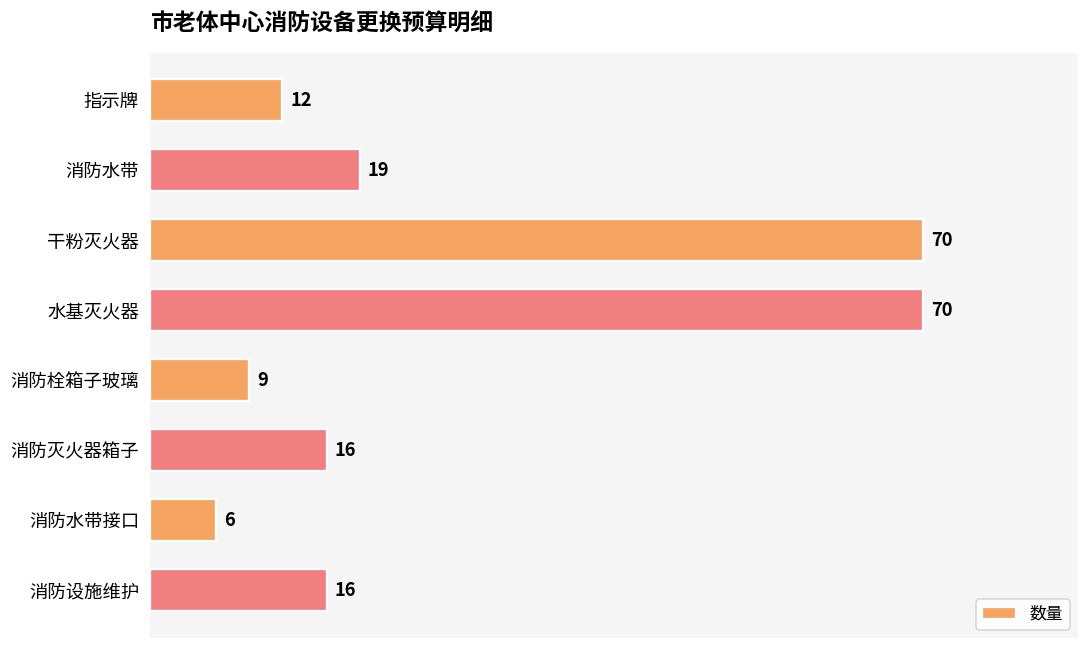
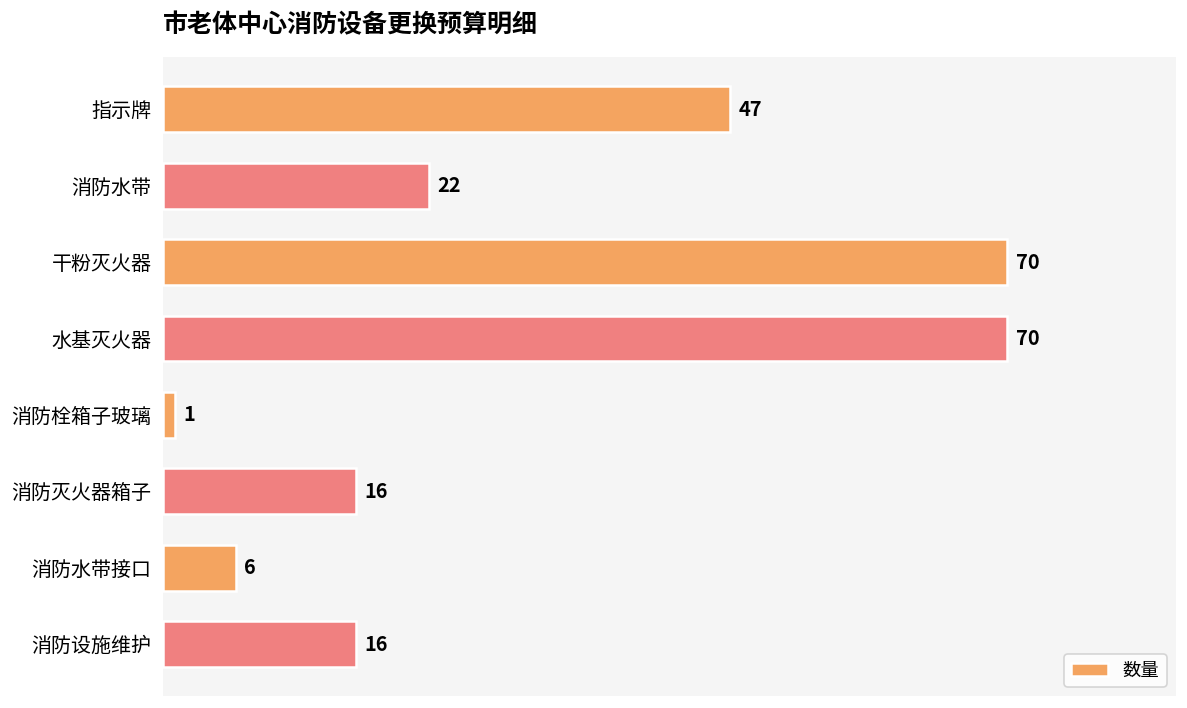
指示牌: 12 -> 47
消防水带: 19 -> 22
消防栓箱子玻璃: 9 -> 1
